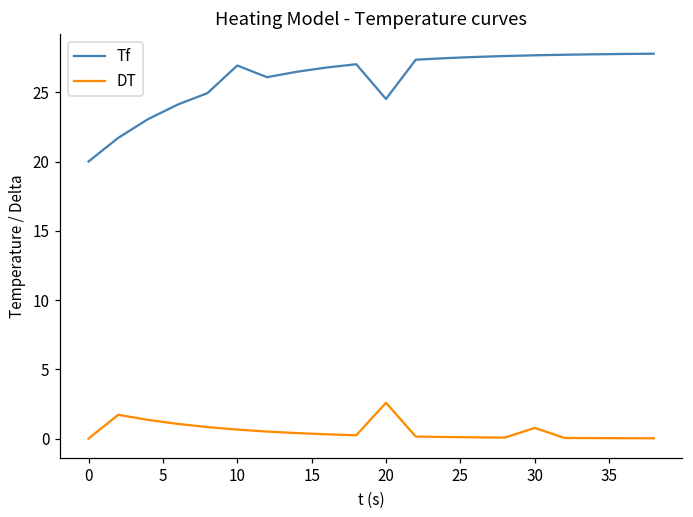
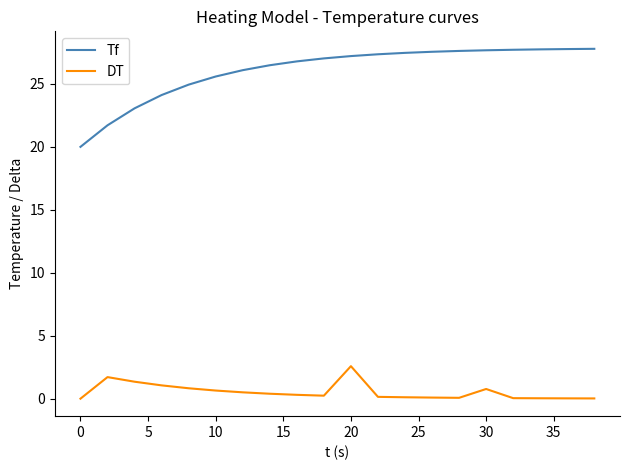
Tf, 10: 26.9 -> 25.6
Tf, 20: 24.5 -> 27.2
